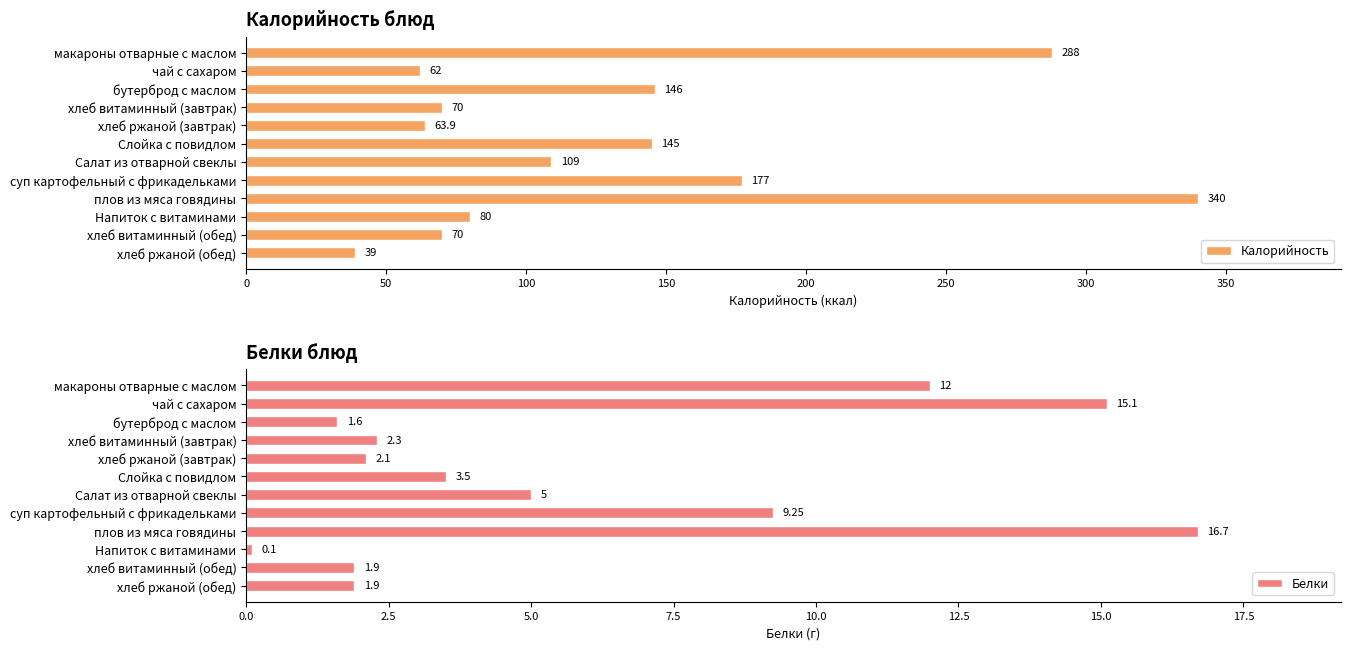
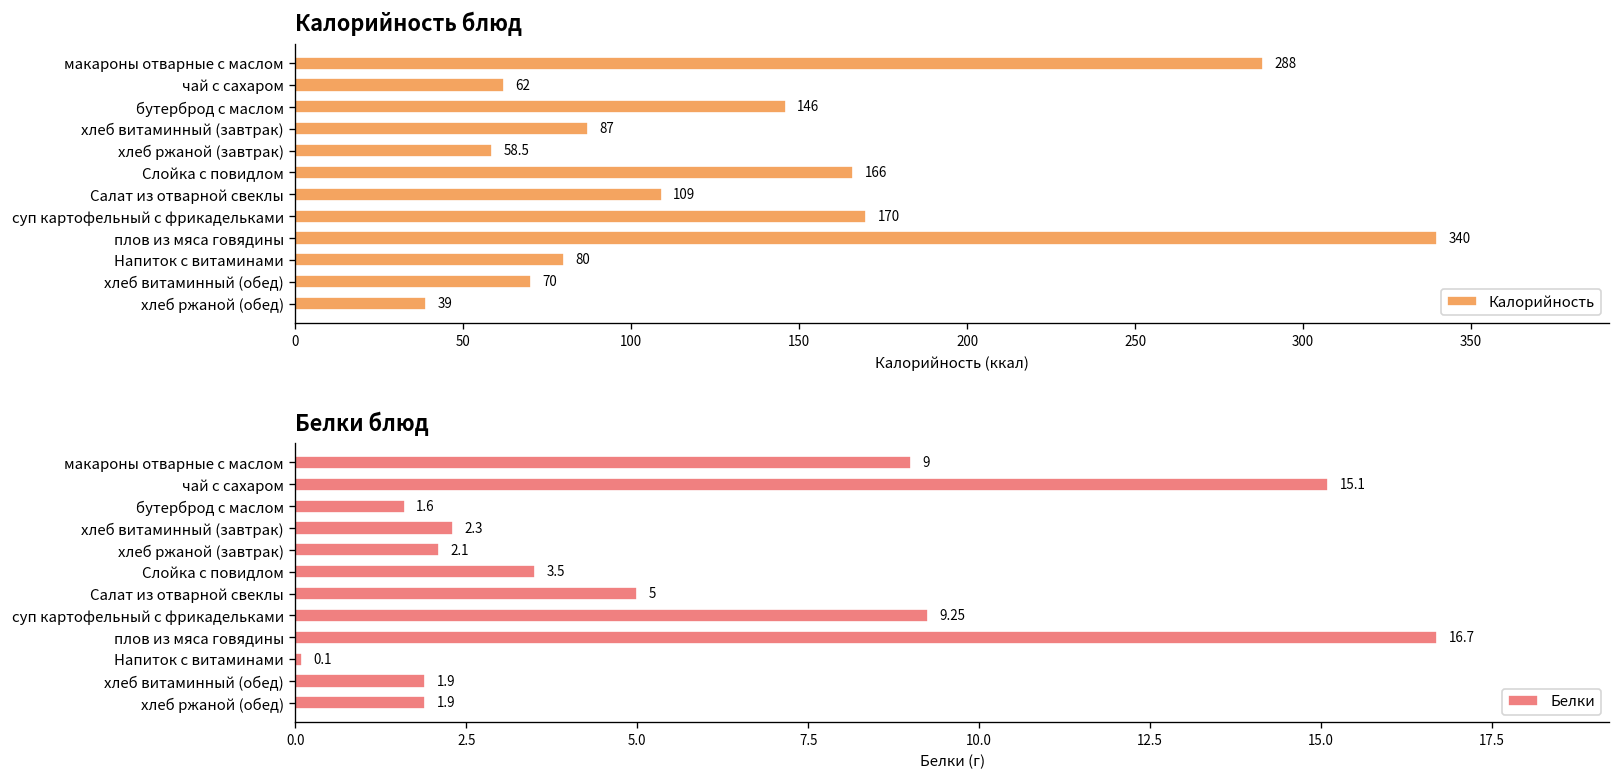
Калорийность блюд, хлеб витаминный (завтрак): 70 -> 87
Калорийность блюд, хлеб ржаной (завтрак): 63.9 -> 58.5
Калорийность блюд, Слойка с повидлом: 145 -> 166
Калорийность блюд, суп картофельный с фрикадельками: 177 -> 170
Белки блюд, макароны отварные с маслом: 12 -> 9
